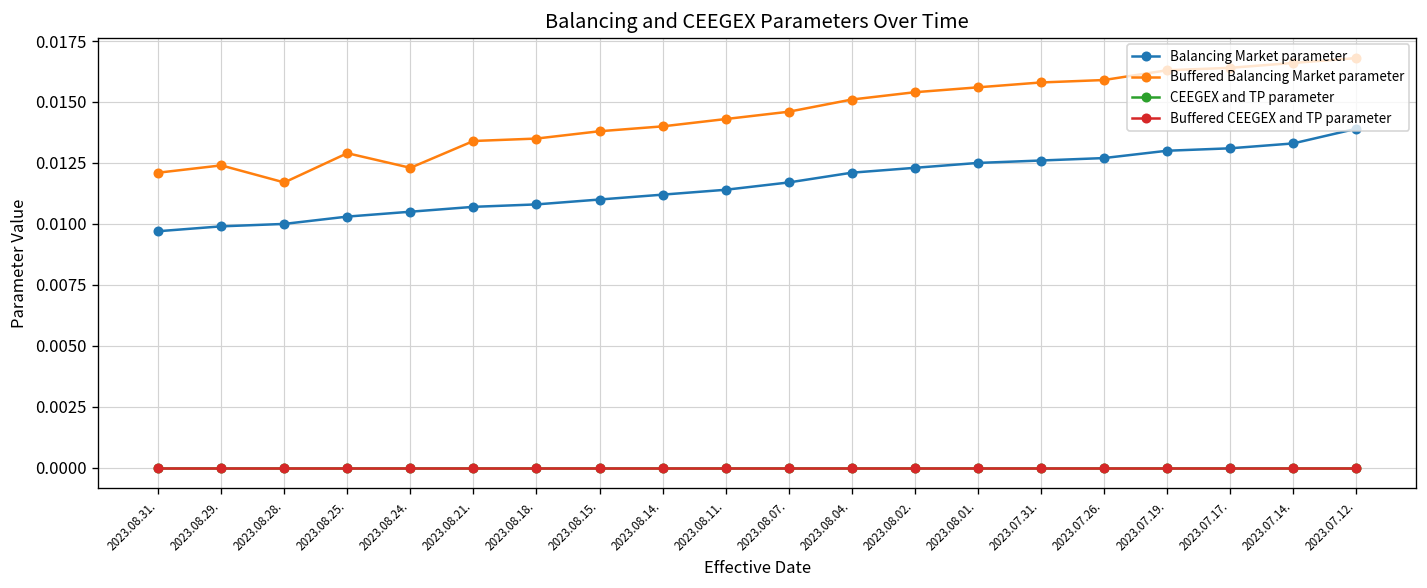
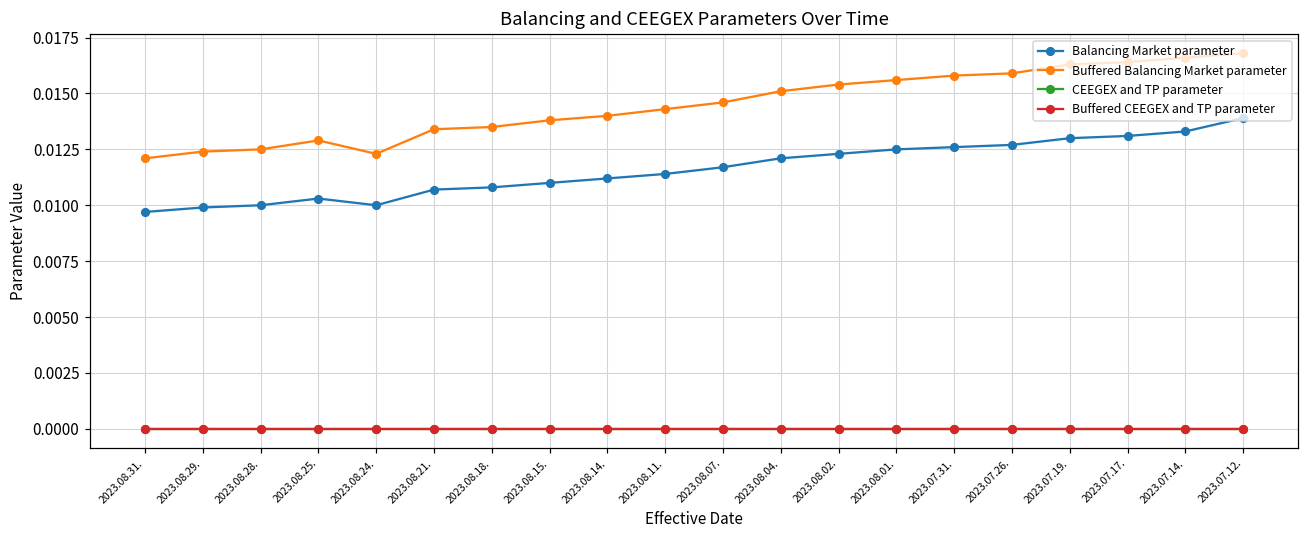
Buffered Balancing Market parameter, 2023.08.28.: 0.0117 -> 0.0125
Balancing Market parameter, 2023.08.24.: 0.0105 -> 0.0100
